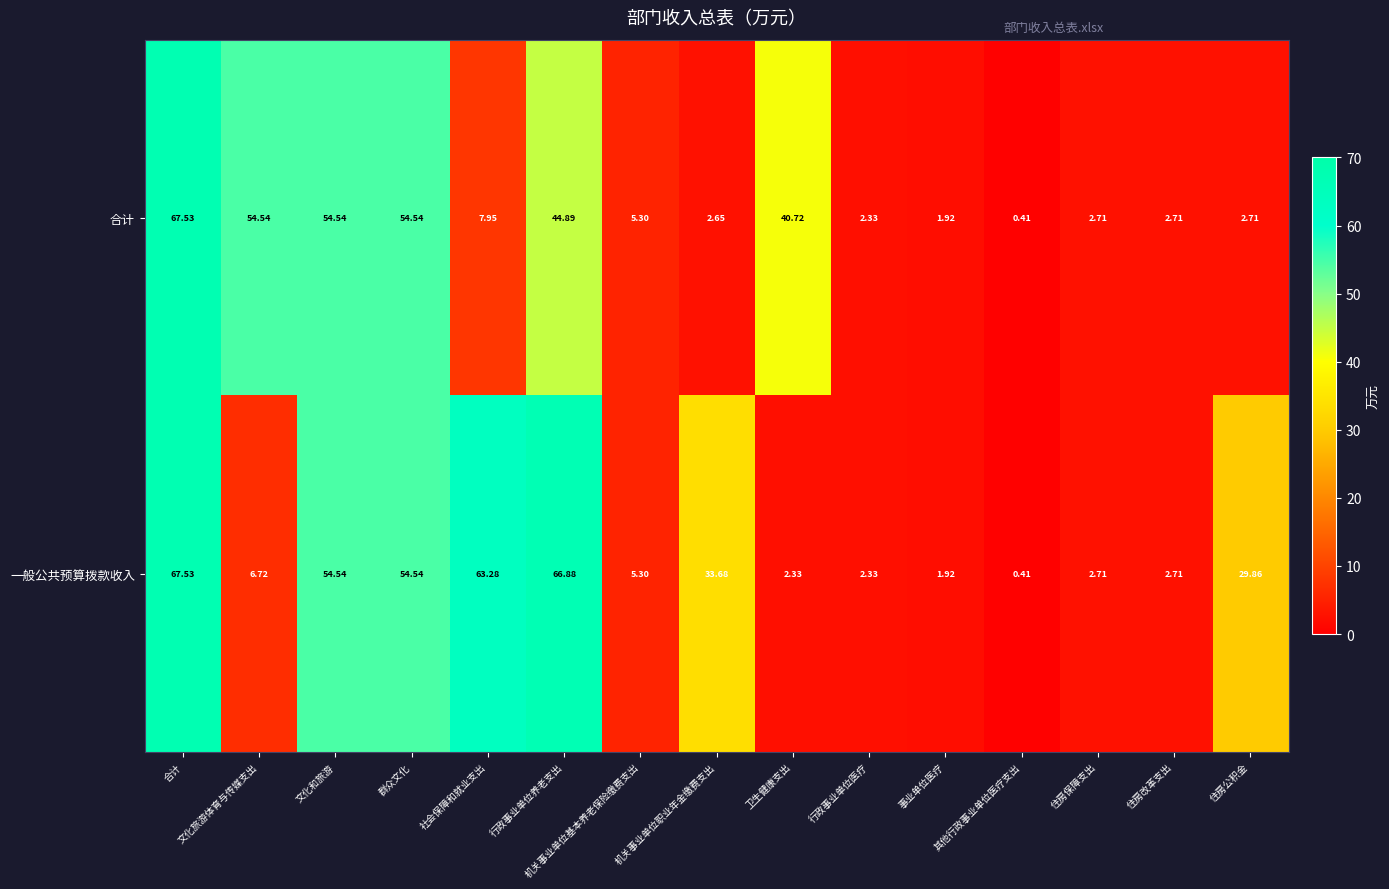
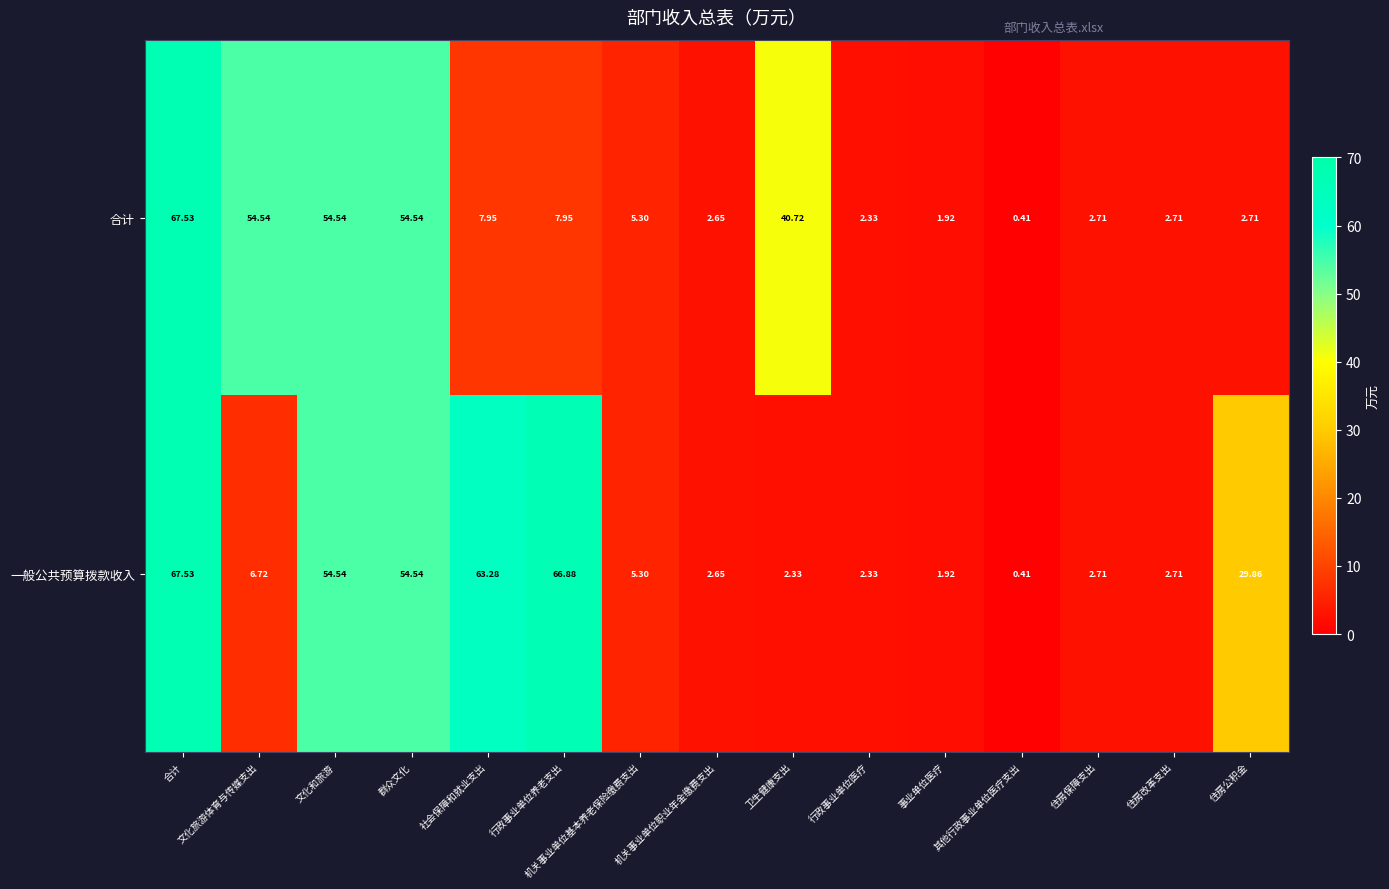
合计, 行政事业单位养老支出: 44.89 -> 7.95
一般公共预算拨款收入, 机关事业单位职业年金缴费支出: 33.68 -> 2.65
